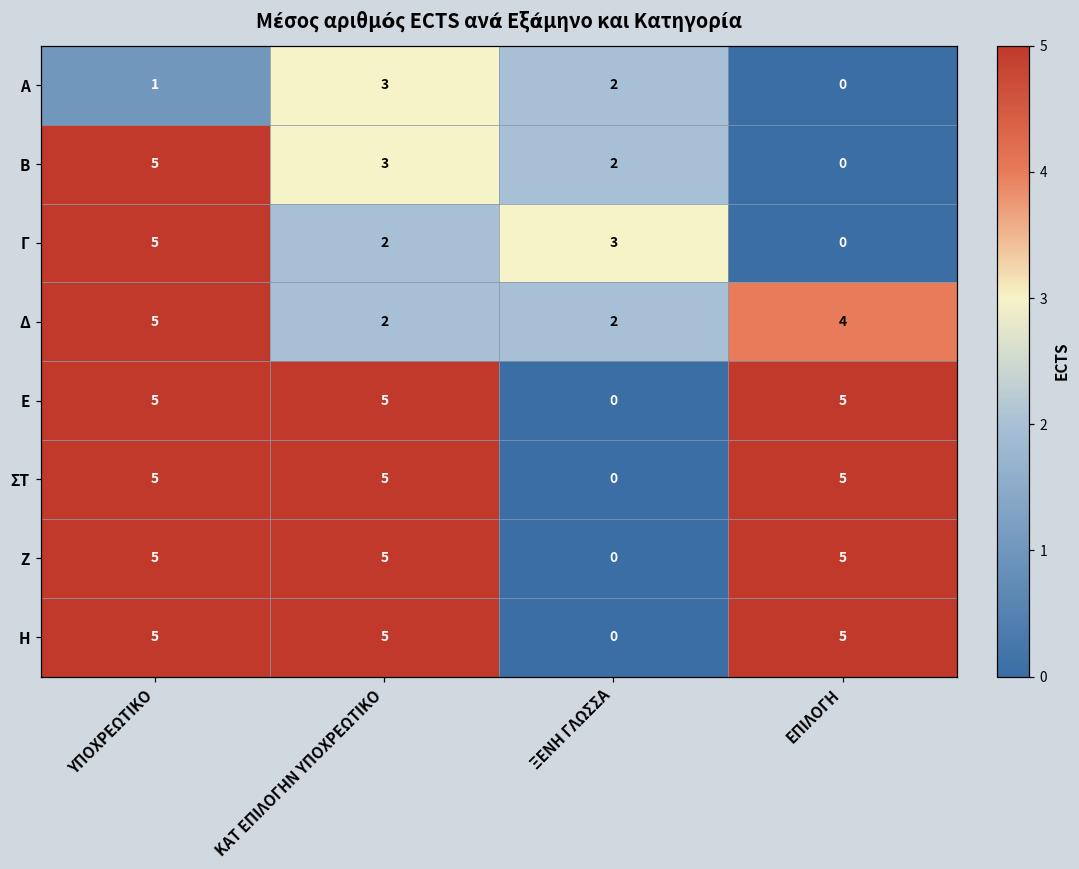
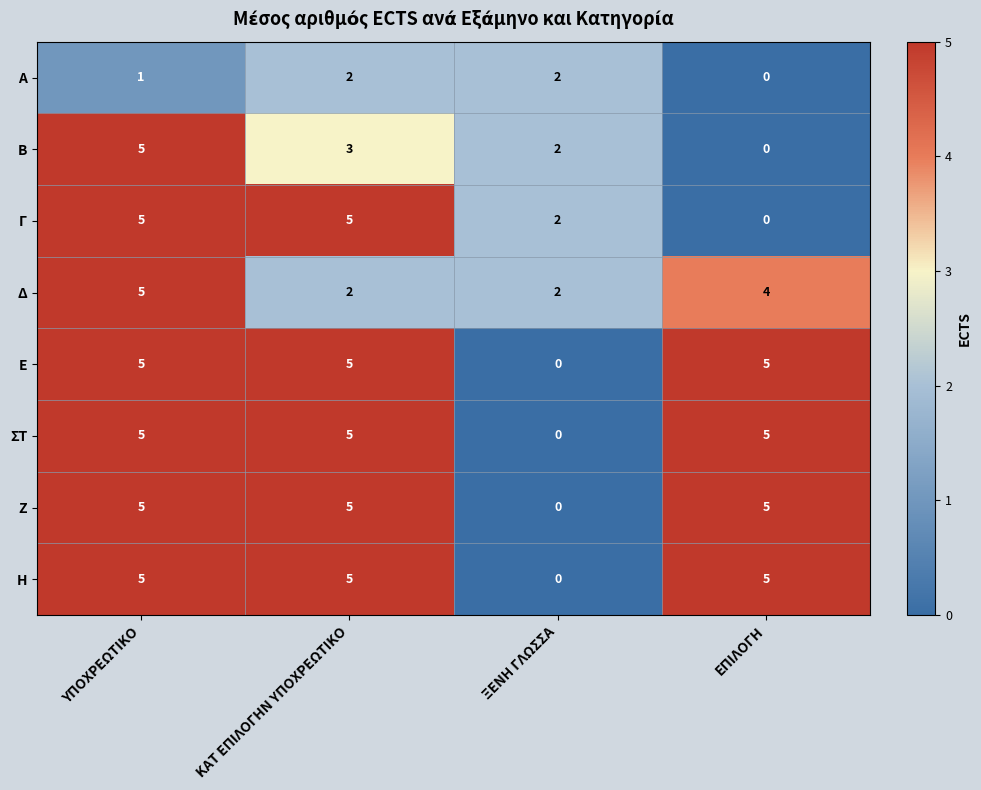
Α, ΚΑΤ ΕΠΙΛΟΓΗΝ ΥΠΟΧΡΕΩΤΙΚΟ: 3 -> 2
Γ, ΚΑΤ ΕΠΙΛΟΓΗΝ ΥΠΟΧΡΕΩΤΙΚΟ: 2 -> 5
Γ, ΞΕΝΗ ΓΛΩΣΣΑ: 3 -> 2
